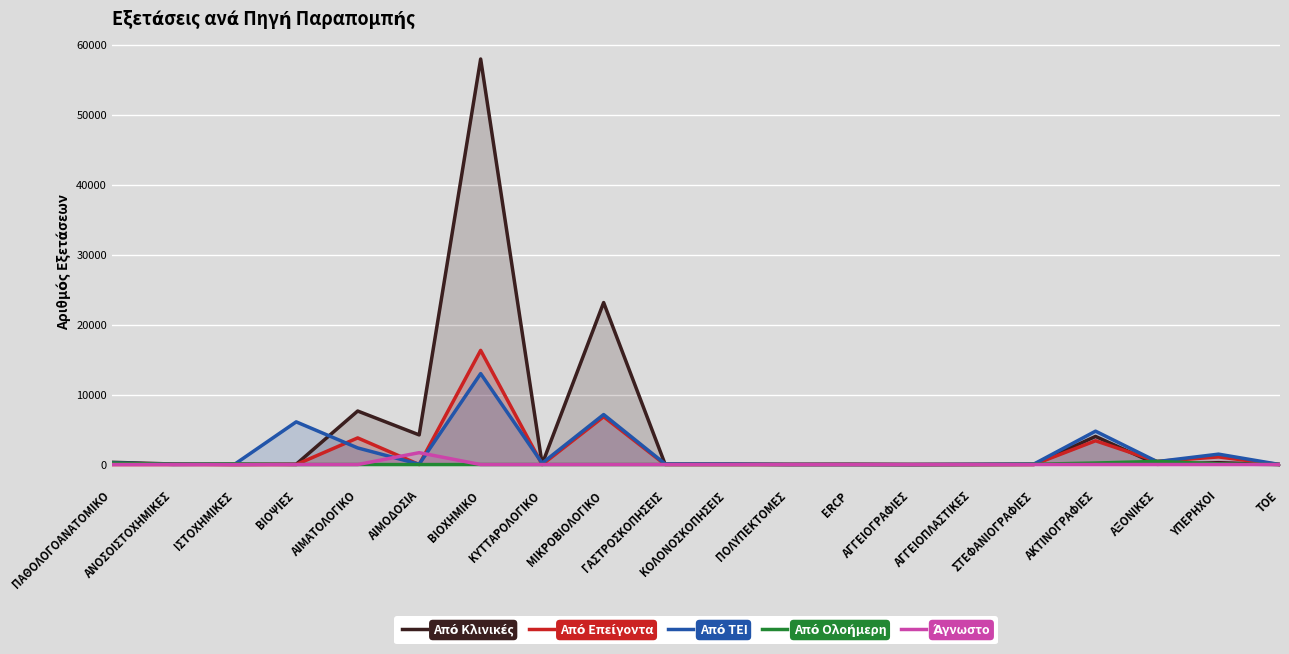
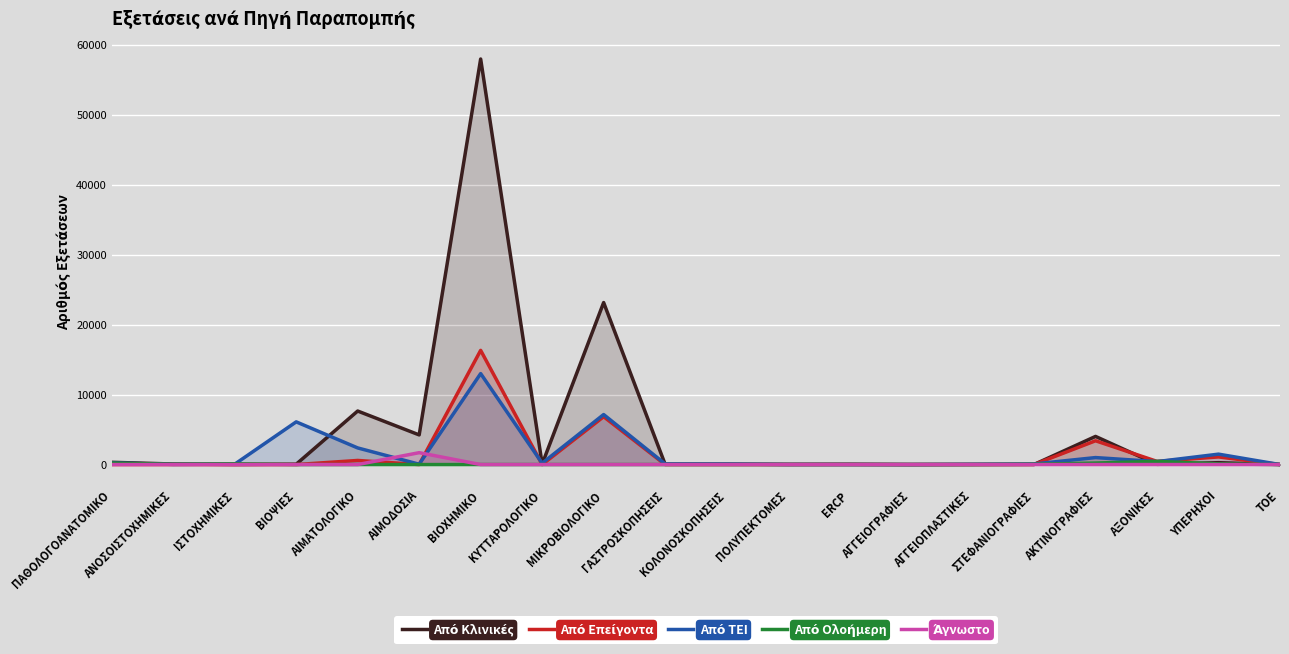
Από Επείγοντα, ΑΙΜΑΤΟΛΟΓΙΚΟ: 4000 -> 1000
Από ΤΕΙ, ΑΚΤΙΝΟΓΡΑΦΙΕΣ: 5000 -> 1000
